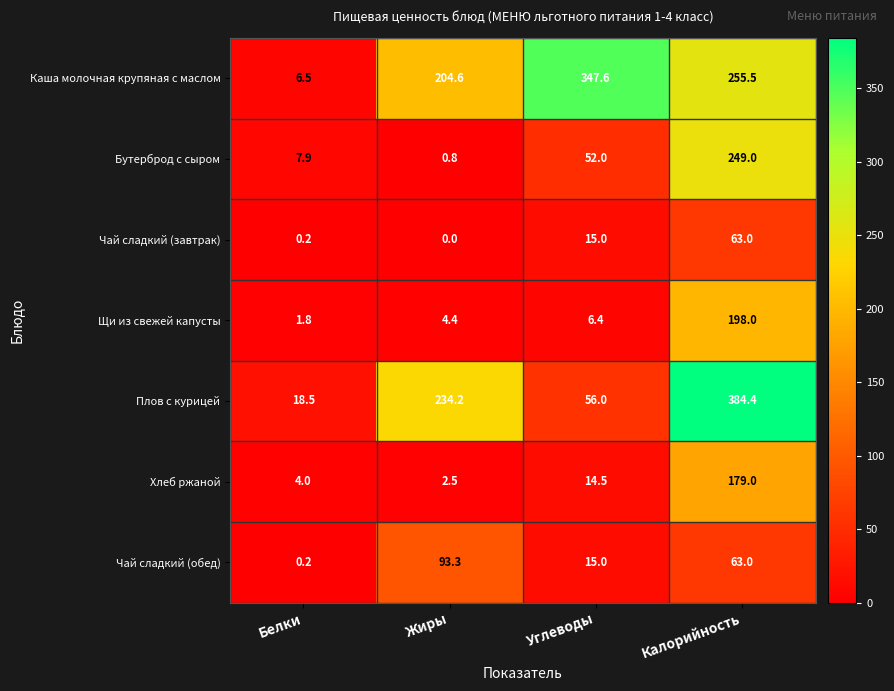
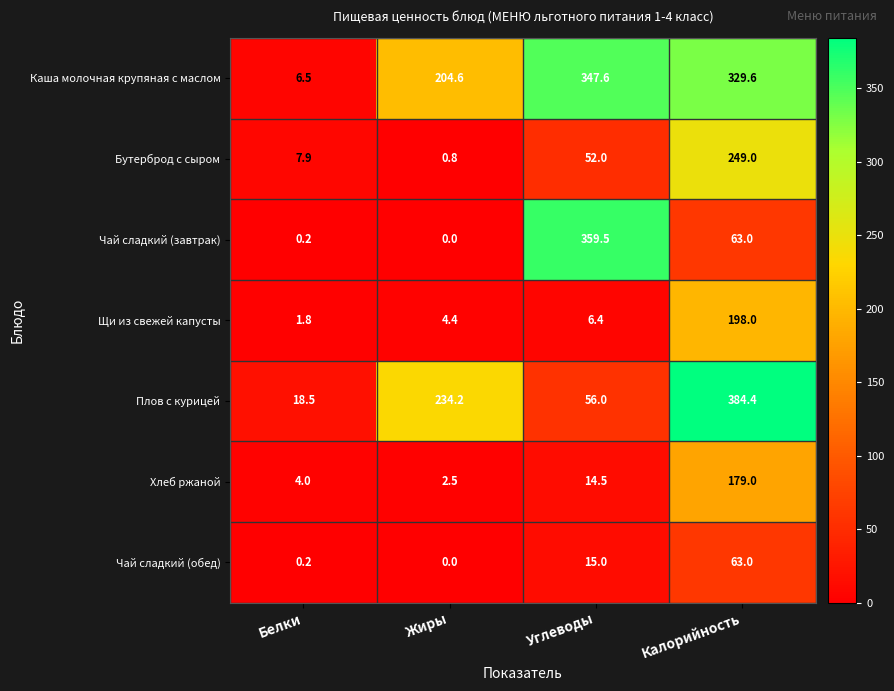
Каша молочная крупяная с маслом, Калорийность: 255.5 -> 329.6
Чай сладкий (завтрак), Углеводы: 15.0 -> 359.5
Чай сладкий (обед), Жиры: 93.3 -> 0.0
